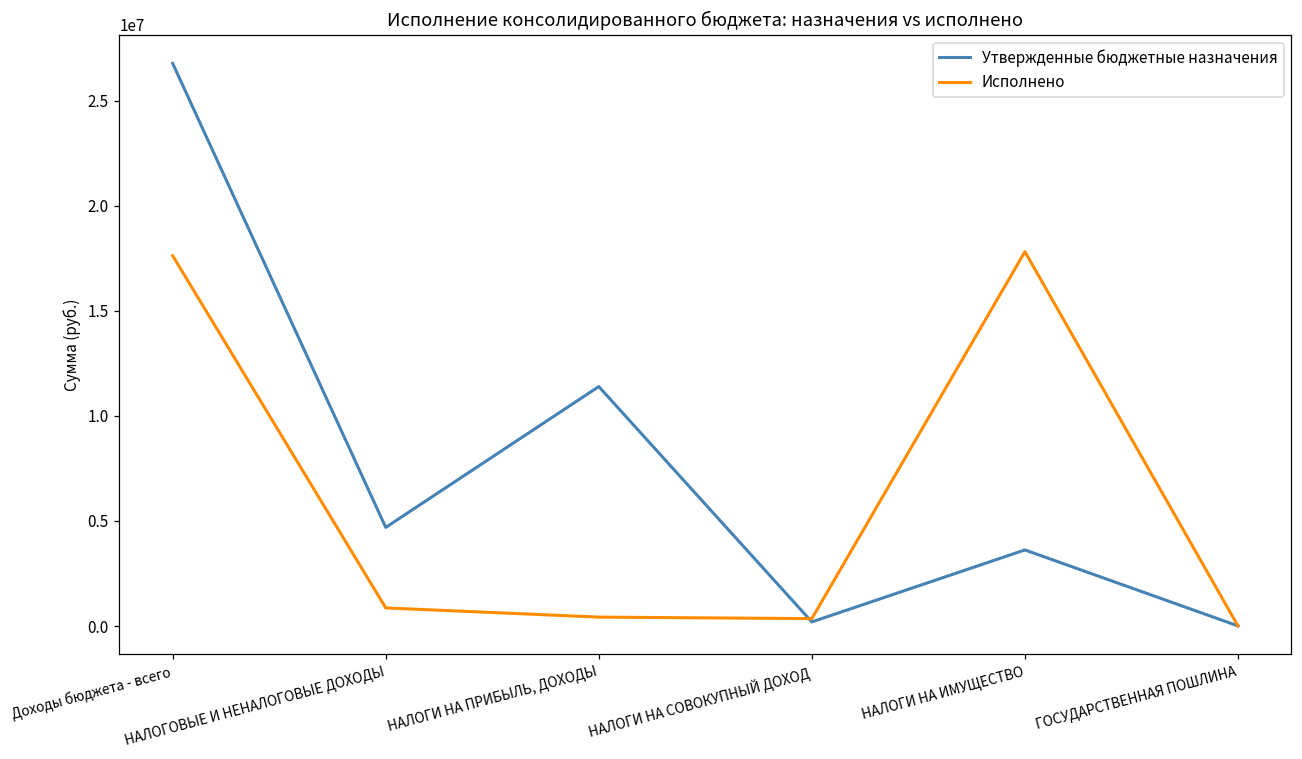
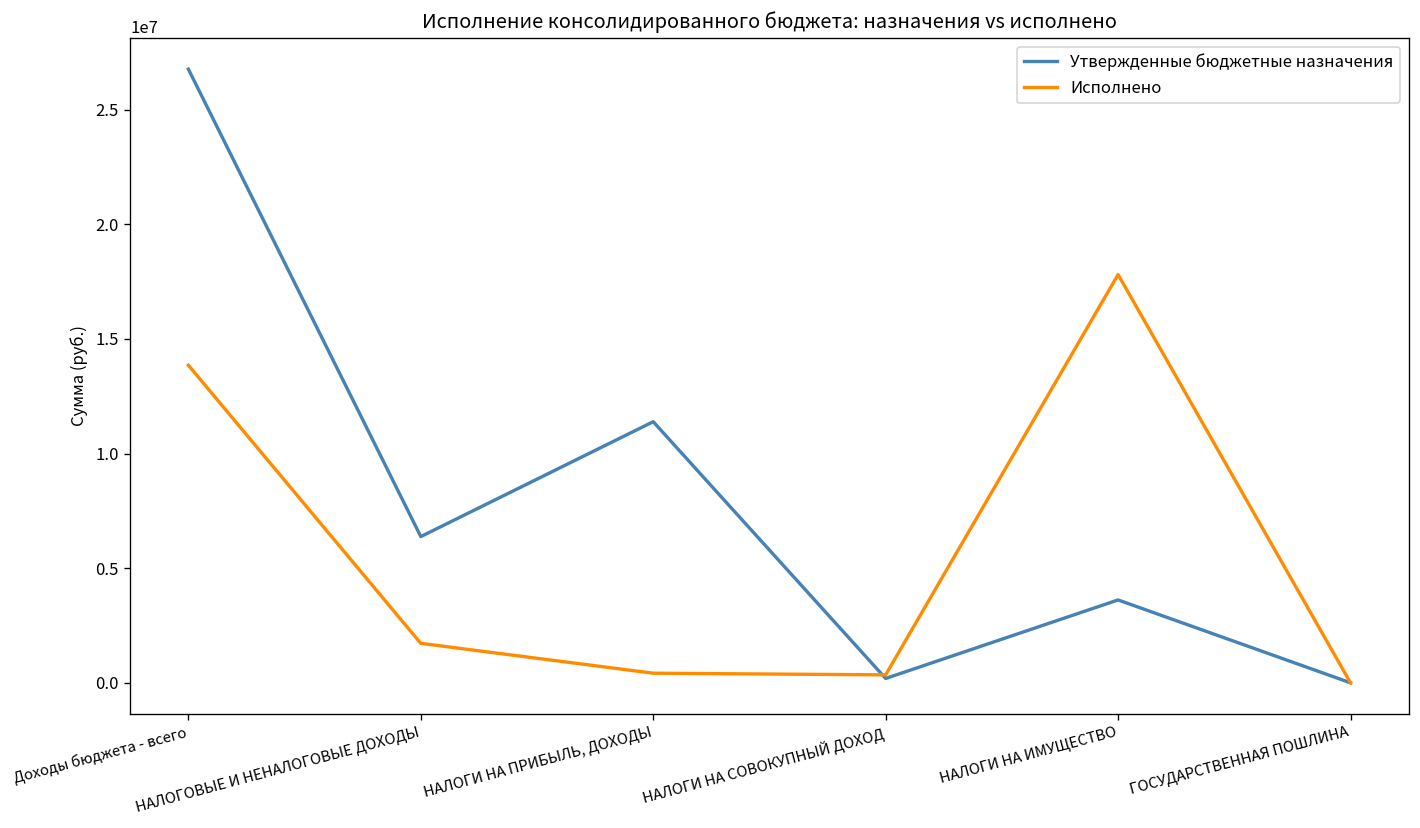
Исполнено, Доходы бюджета - всего: 17600000 -> 13900000
Утвержденные бюджетные назначения, НАЛОГОВЫЕ И НЕНАЛОГОВЫЕ ДОХОДЫ: 4700000 -> 6400000
Исполнено, НАЛОГОВЫЕ И НЕНАЛОГОВЫЕ ДОХОДЫ: 900000 -> 1700000
